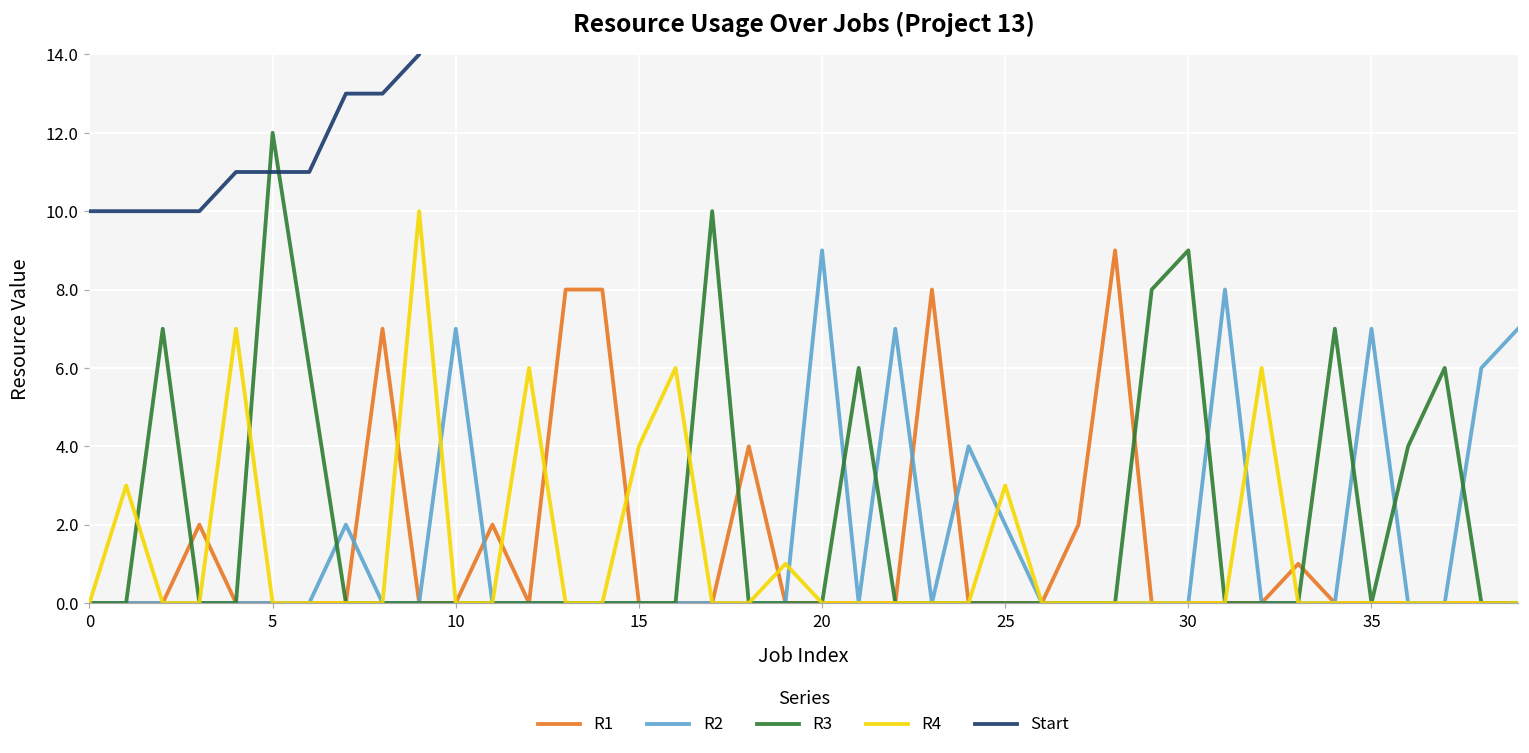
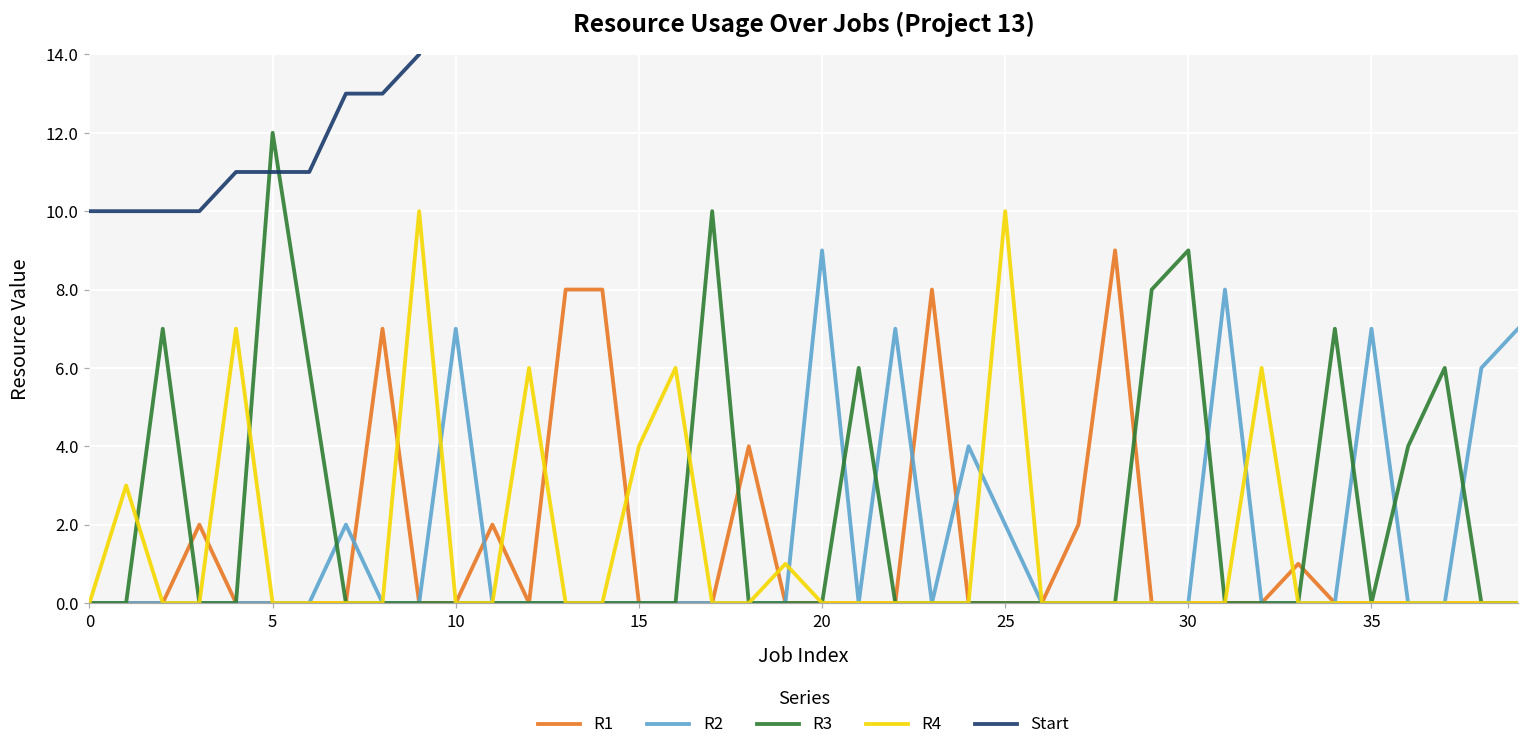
R4, 25: 3 -> 10
